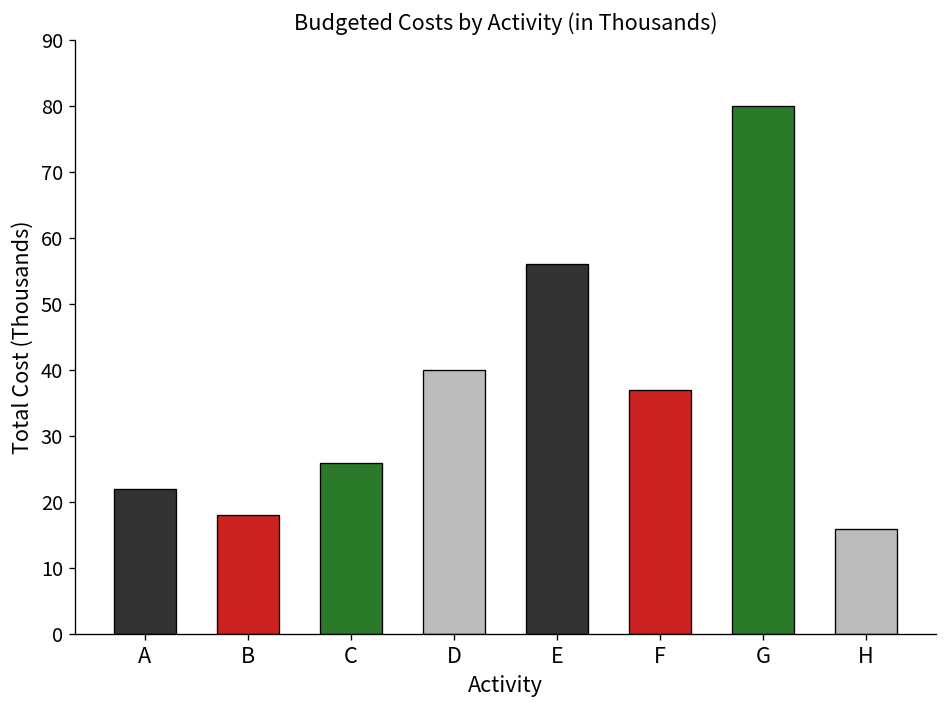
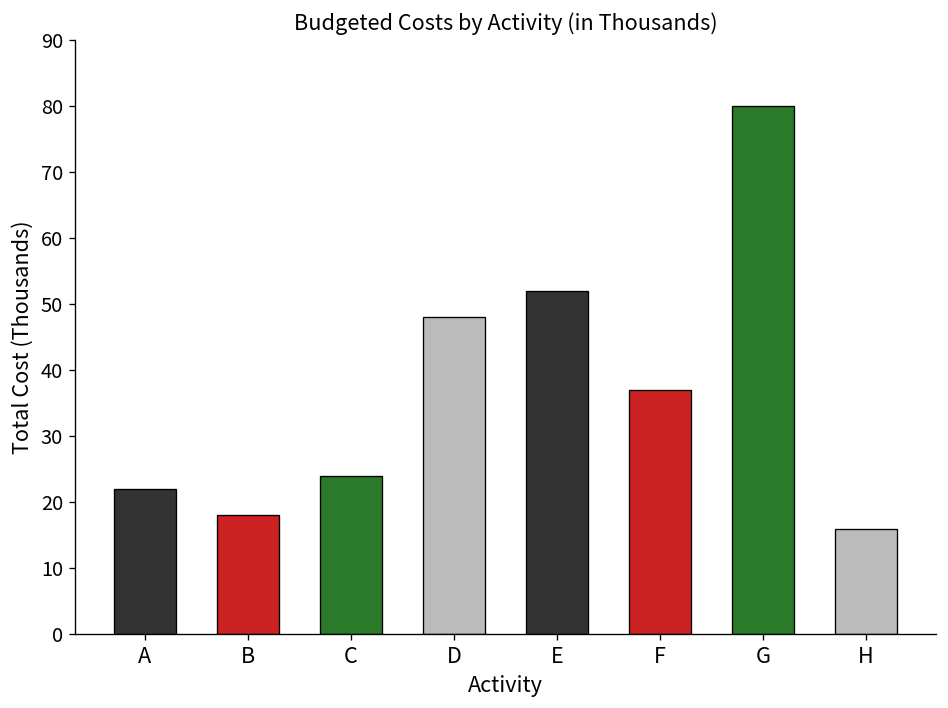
C: 26 -> 24
D: 40 -> 48
E: 56 -> 52
